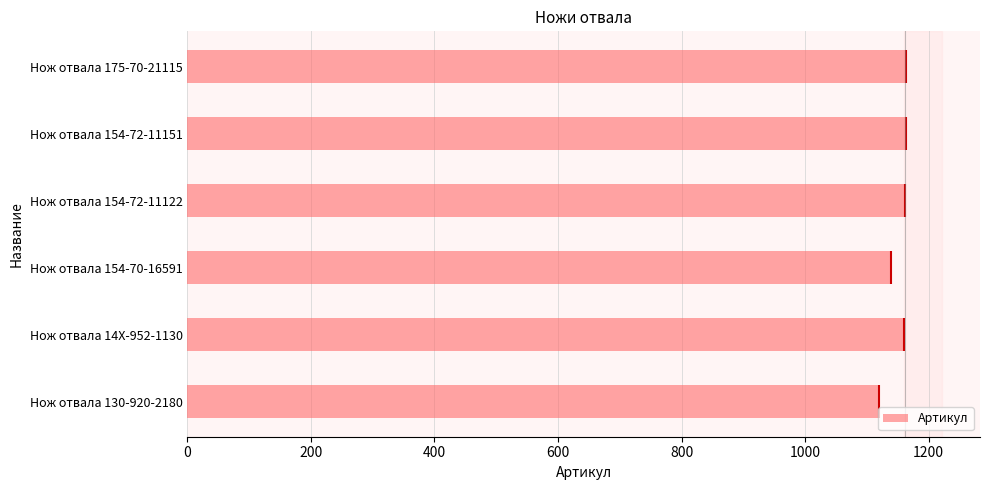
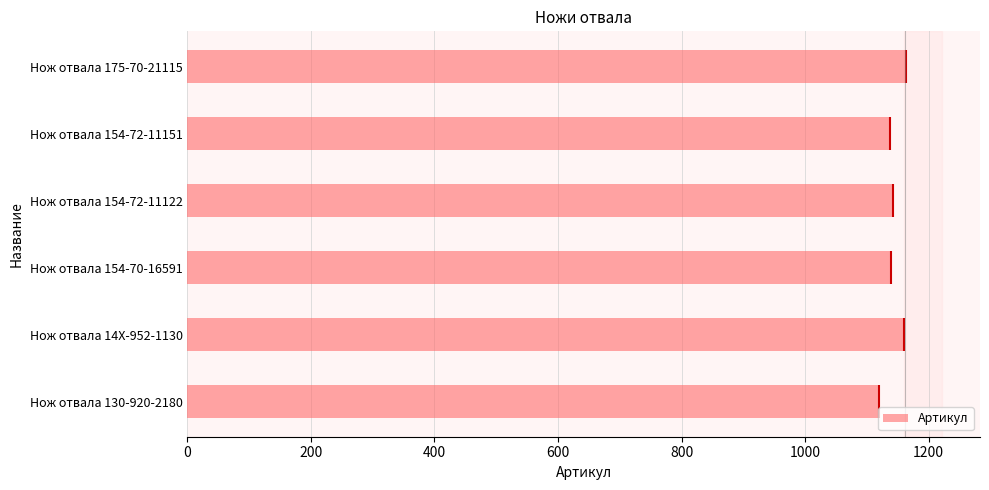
Нож отвала 154-72-11151: 1160 -> 1140
Нож отвала 154-72-11122: 1160 -> 1140
